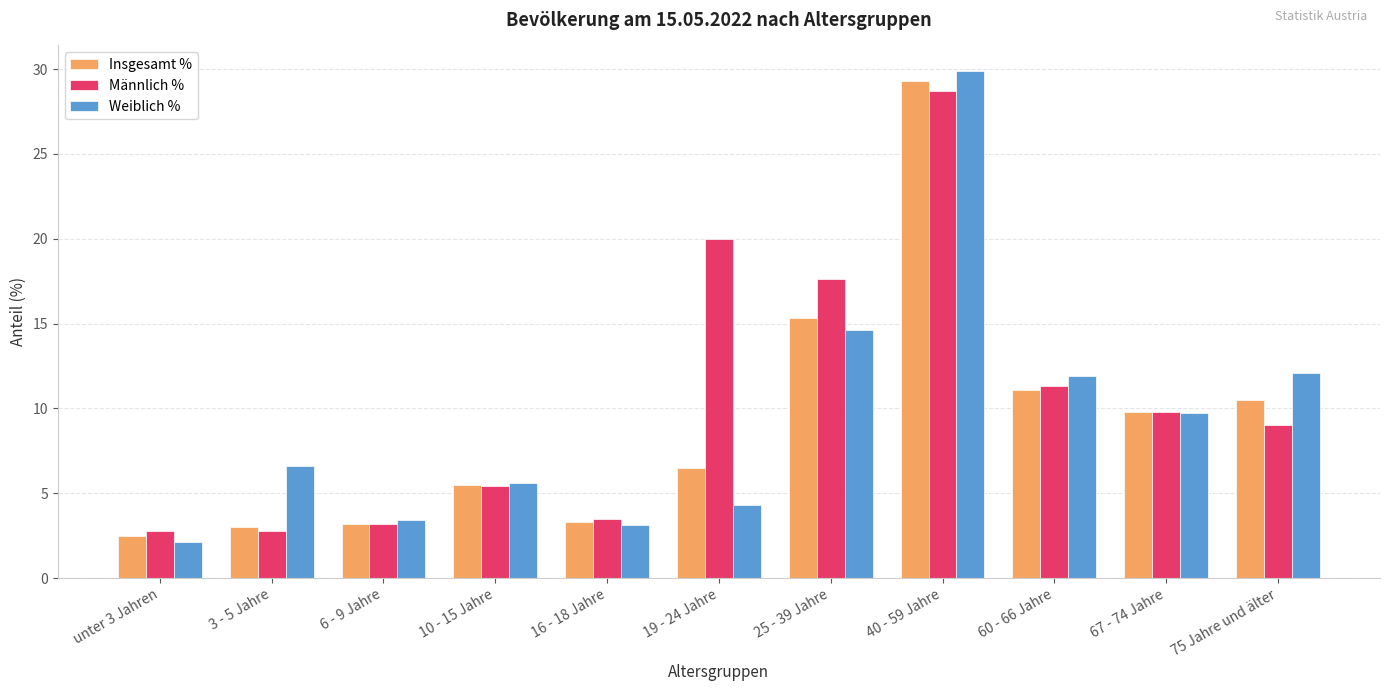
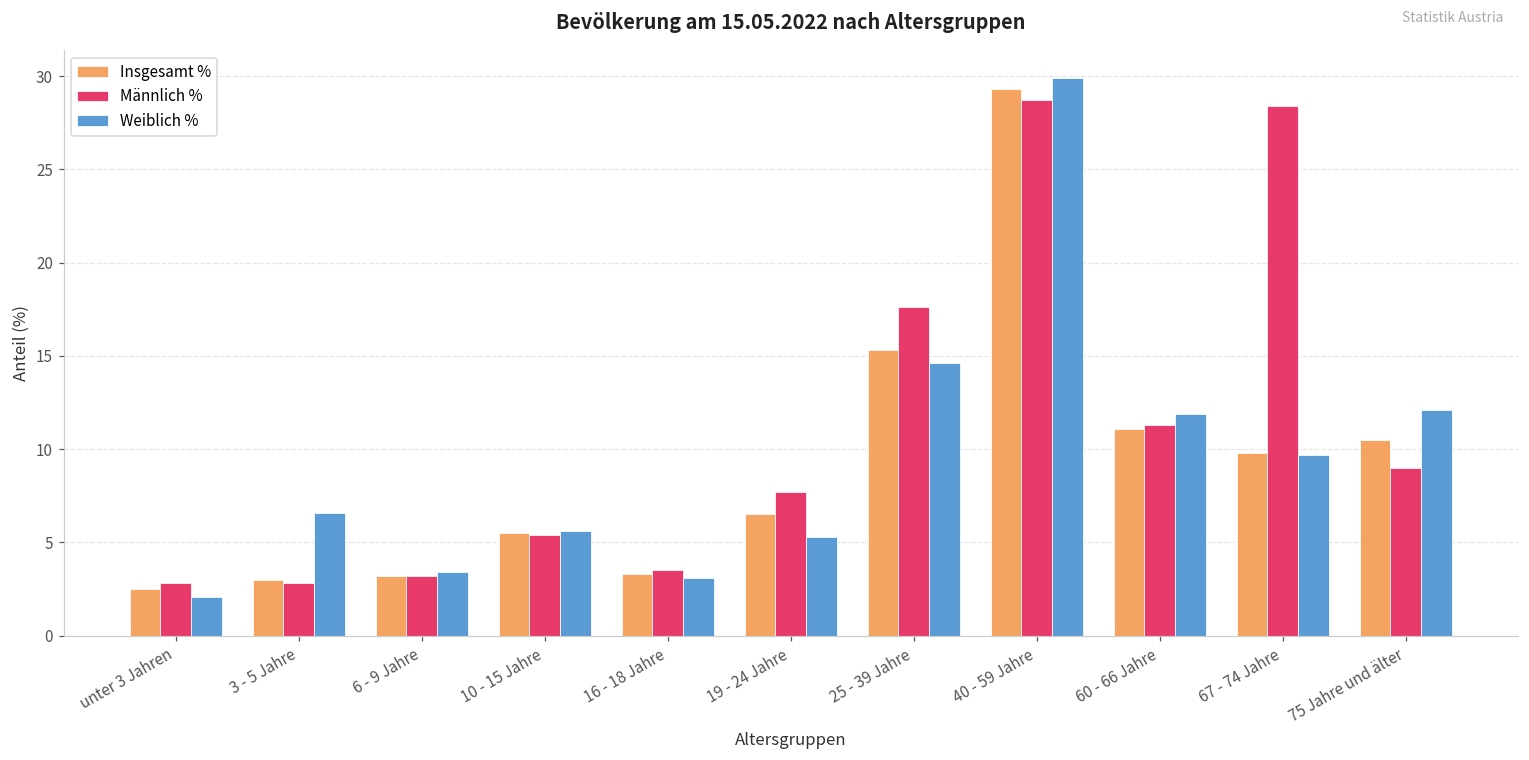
Männlich %, 19 - 24 Jahre: 20.0 -> 7.7
Weiblich %, 19 - 24 Jahre: 4.3 -> 5.3
Männlich %, 67 - 74 Jahre: 9.8 -> 28.4
